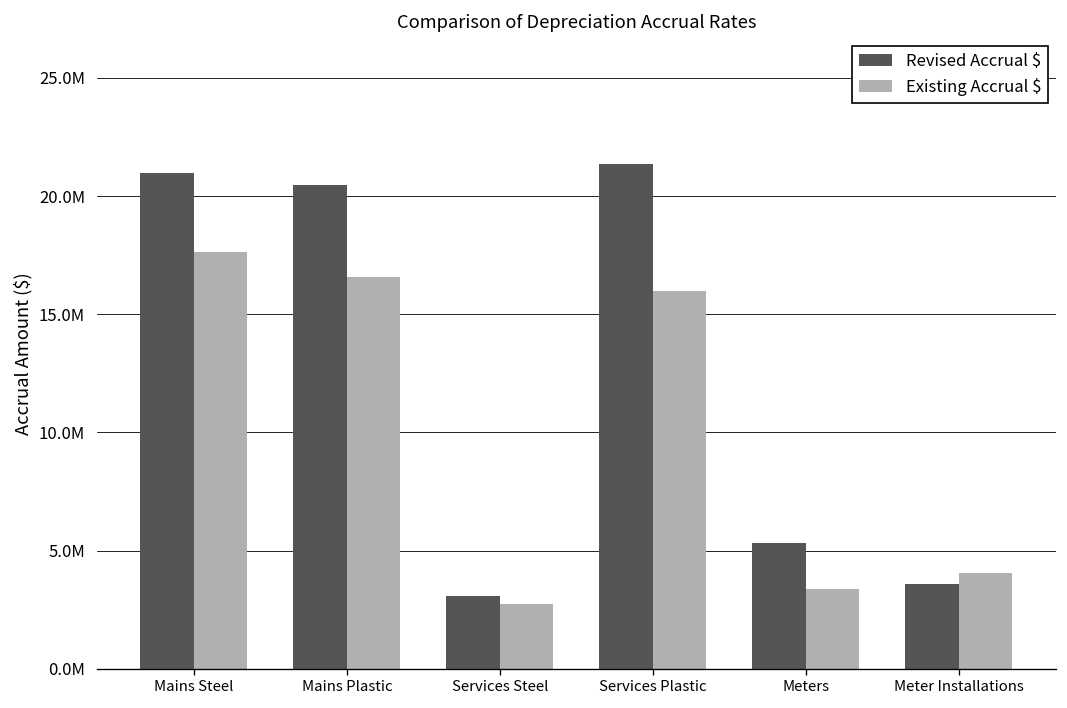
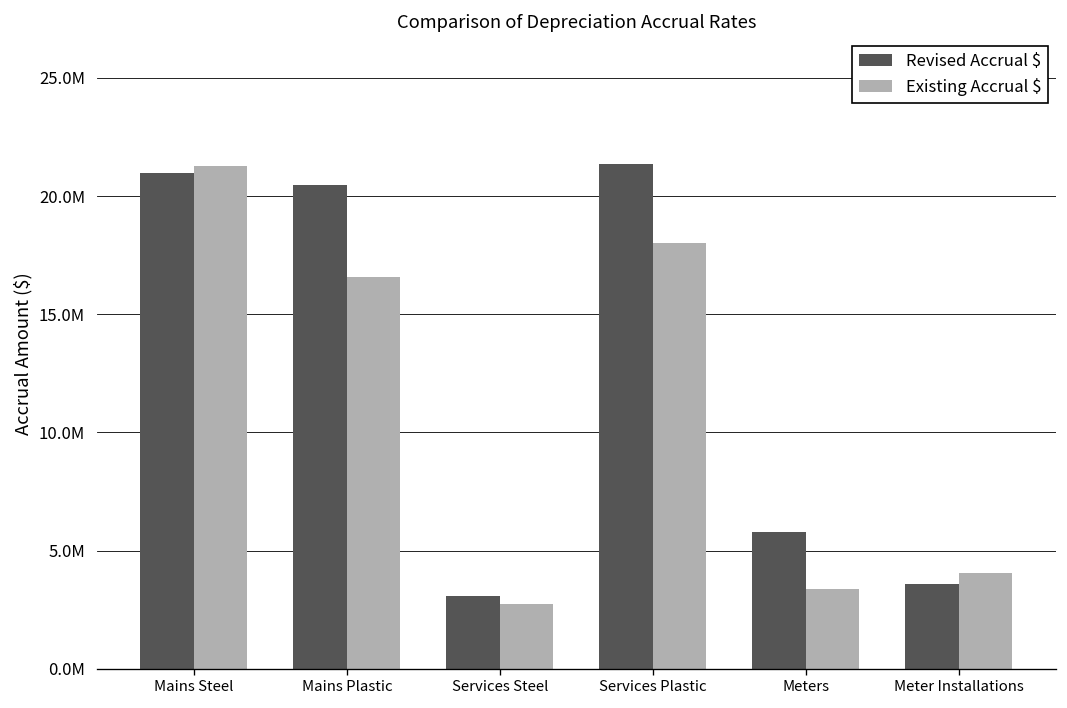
Existing Accrual $, Mains Steel: 17600000 -> 21300000
Existing Accrual $, Services Plastic: 16000000 -> 18000000
Revised Accrual $, Meters: 5300000 -> 5800000
